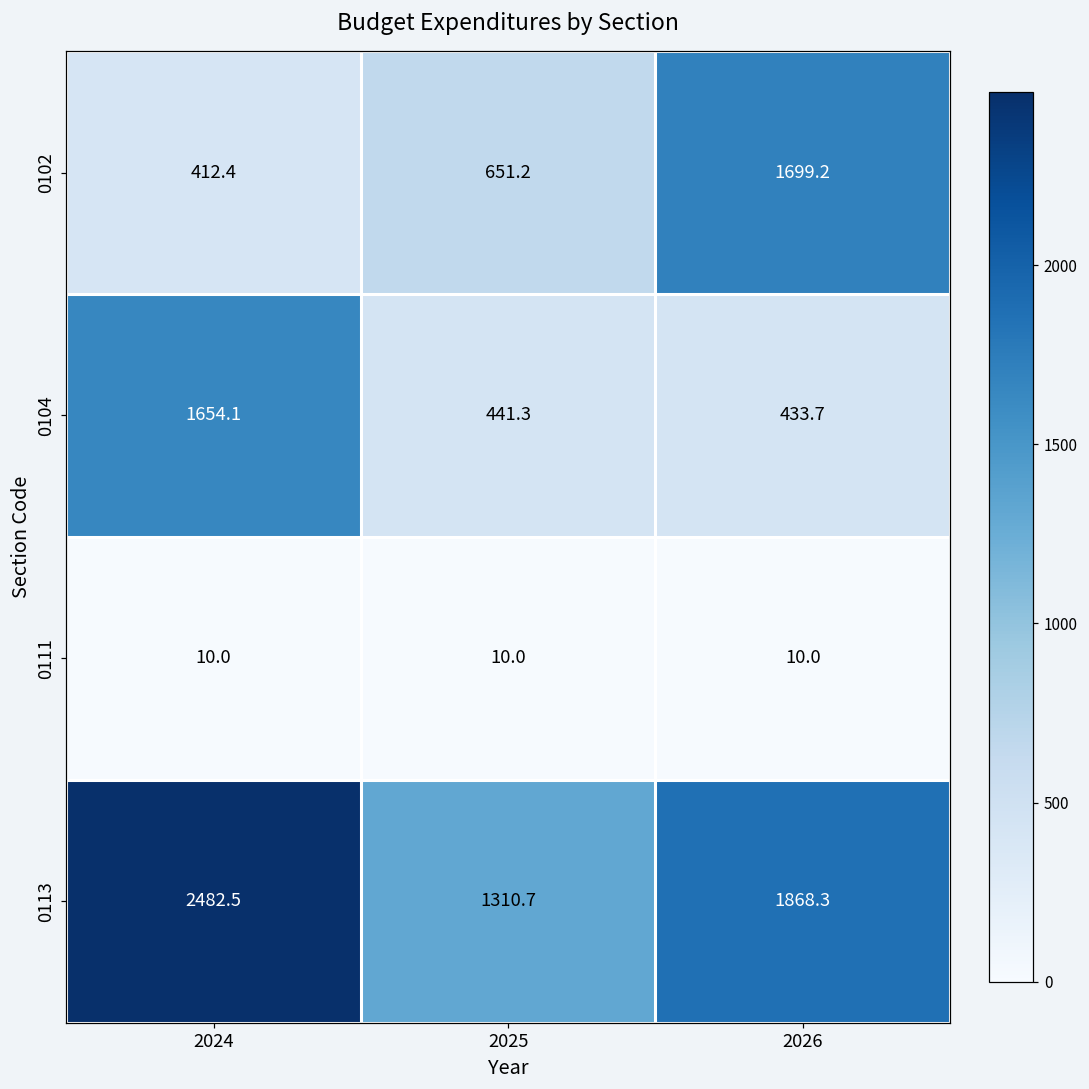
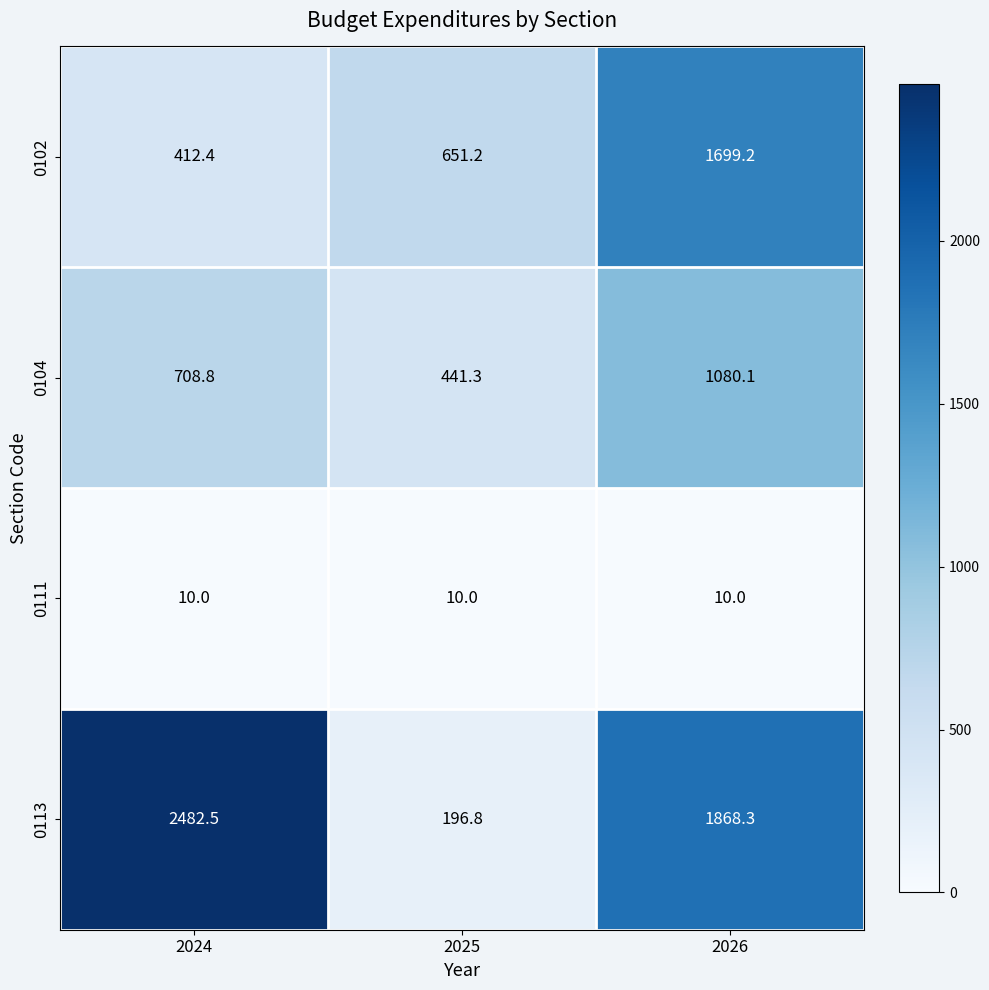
0104, 2024: 1654.1 -> 708.8
0104, 2026: 433.7 -> 1080.1
0113, 2025: 1310.7 -> 196.8
